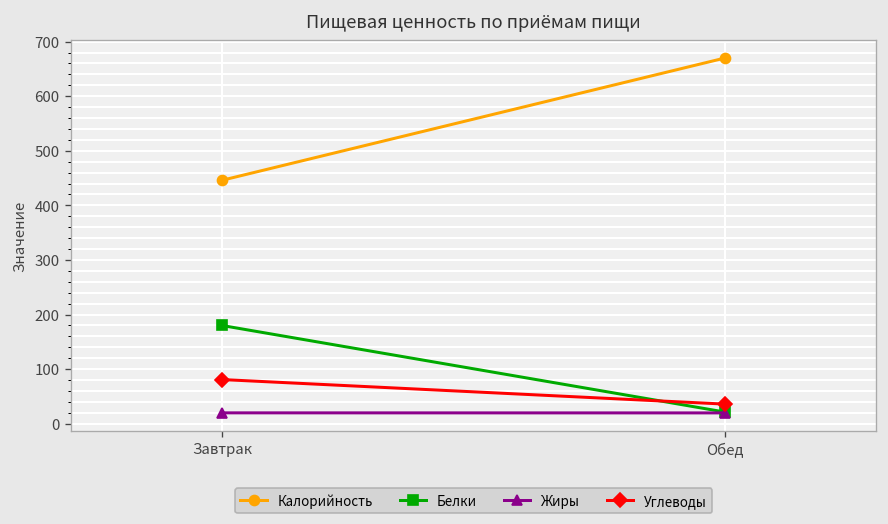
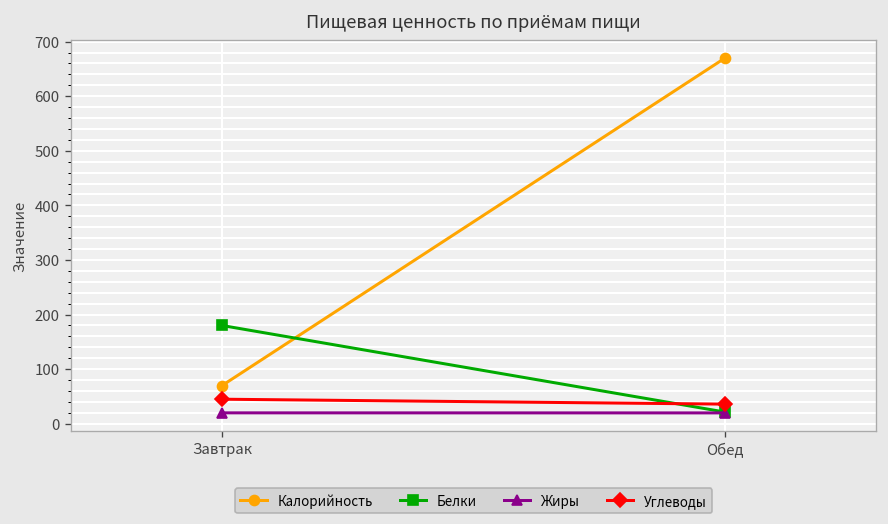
Калорийность, Завтрак: 450 -> 70
Углеводы, Завтрак: 80 -> 50
